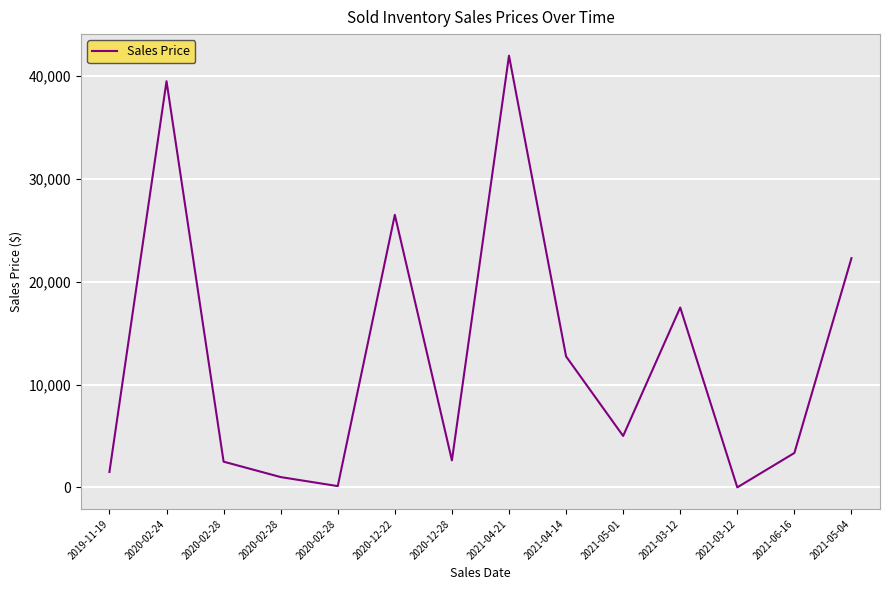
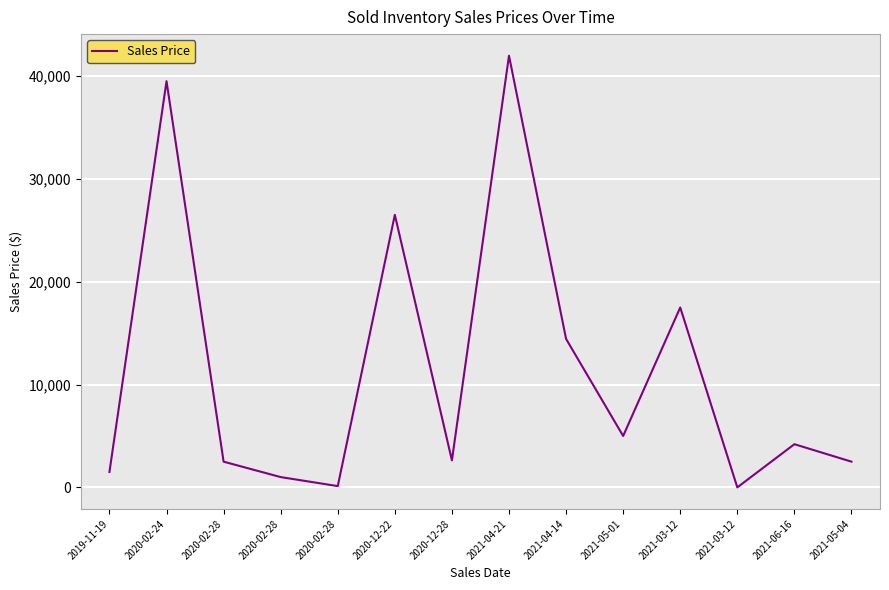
2021-04-14: 12,700 -> 14,400
2021-06-16: 3,300 -> 4,200
2021-05-04: 22,300 -> 2,500
